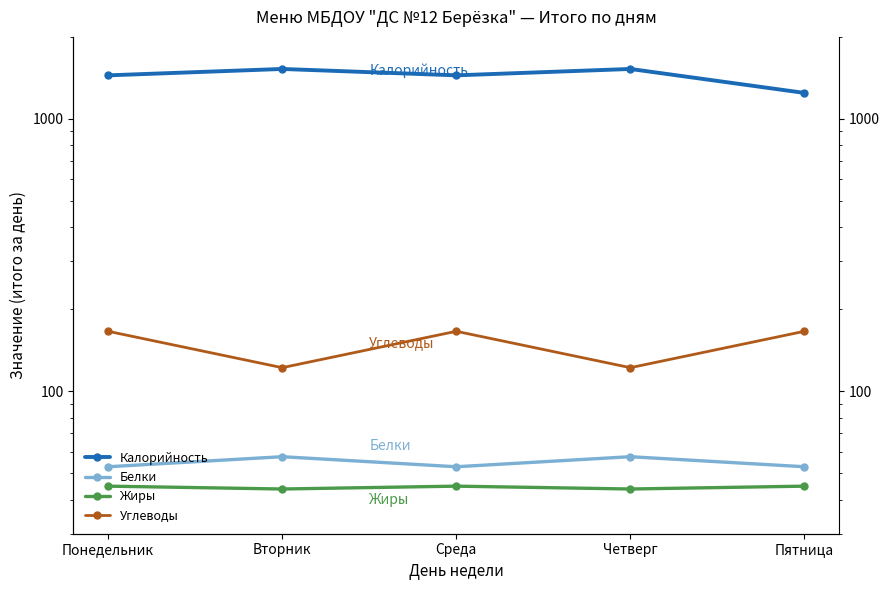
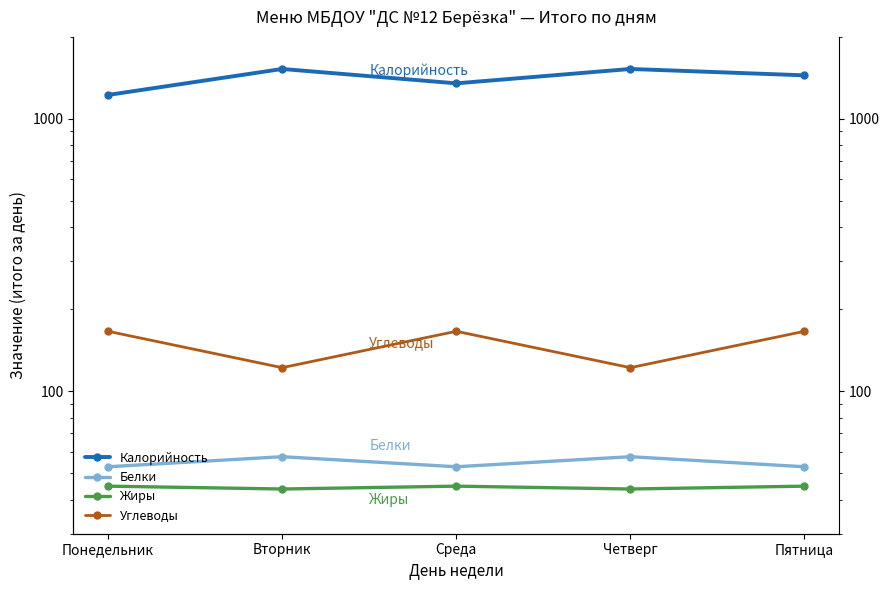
Калорийность, Понедельник: 1400 -> 1200
Калорийность, Среда: 1440 -> 1350
Калорийность, Пятница: 1200 -> 1400
